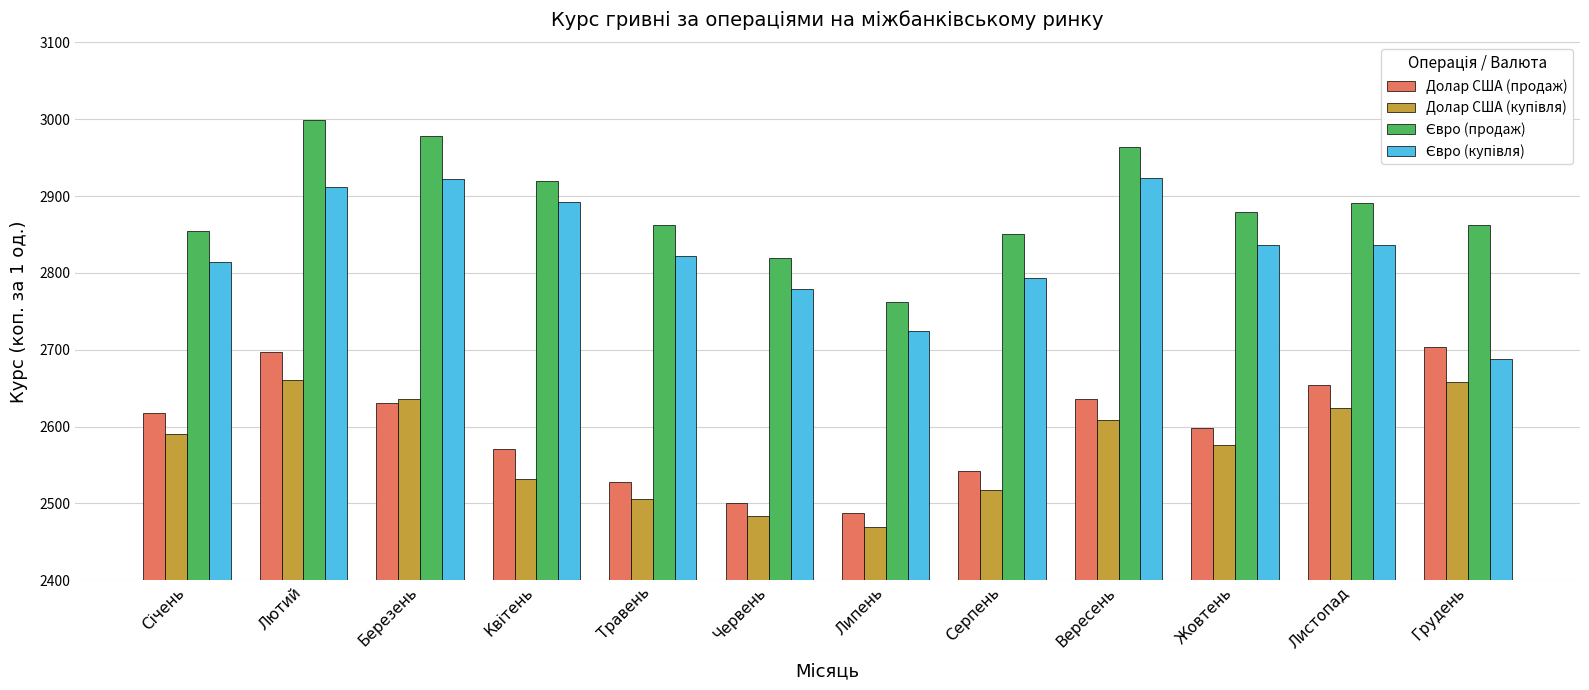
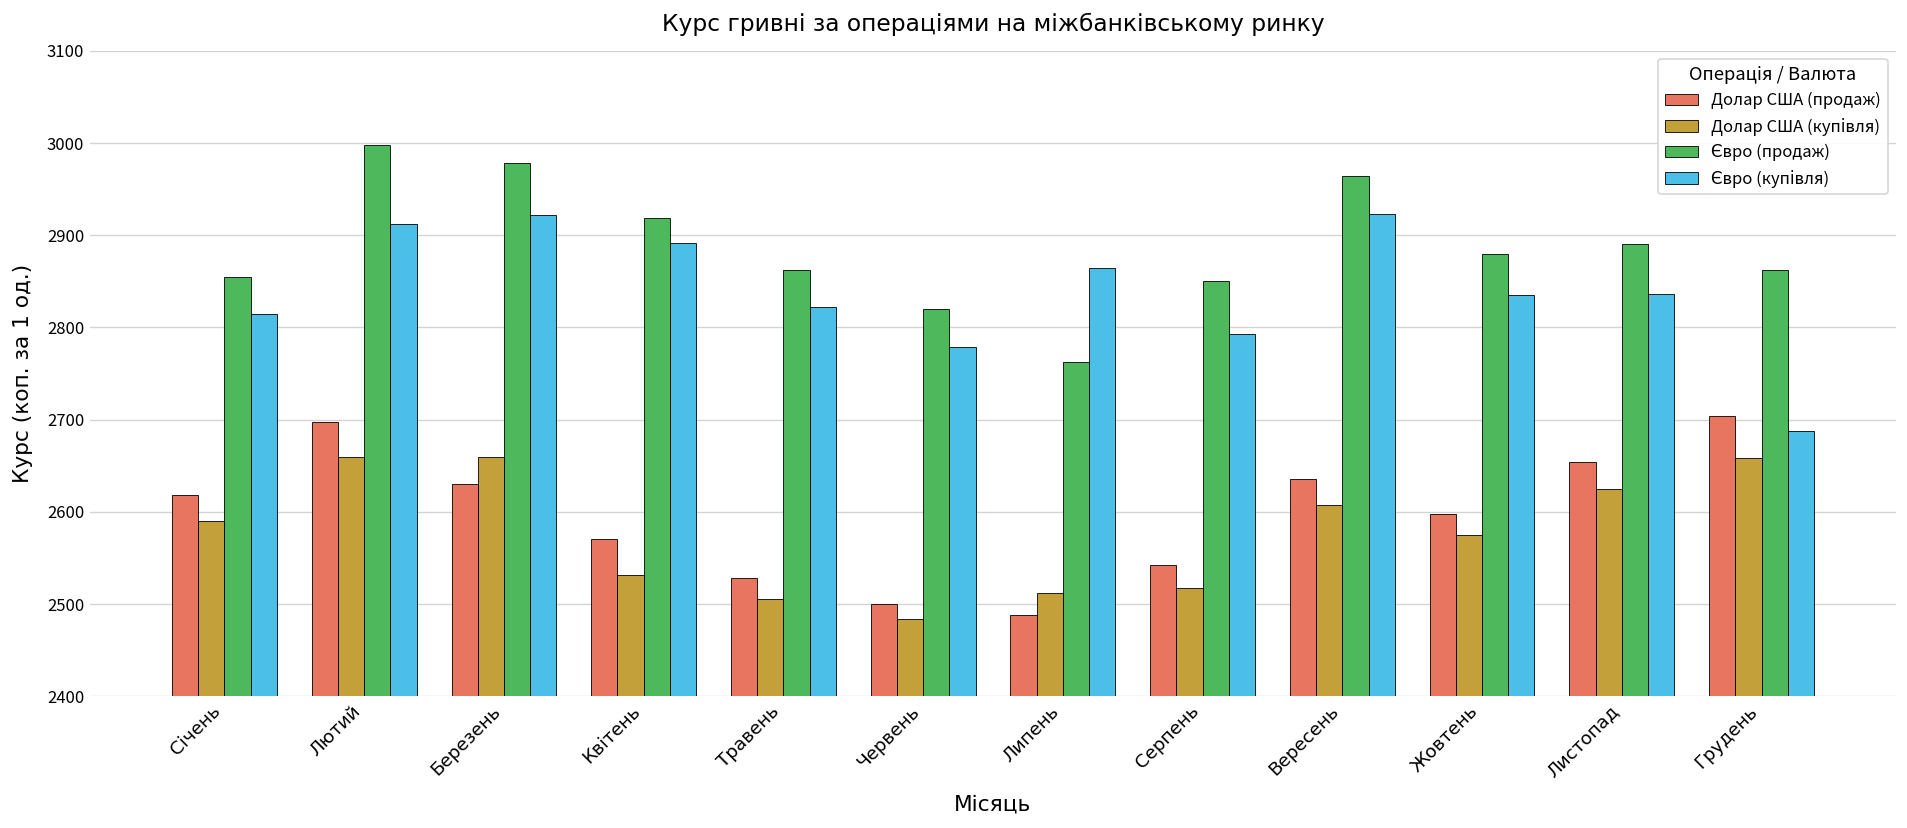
Долар США (купівля), Березень: 2640 -> 2660
Долар США (купівля), Липень: 2470 -> 2510
Євро (купівля), Липень: 2720 -> 2860
